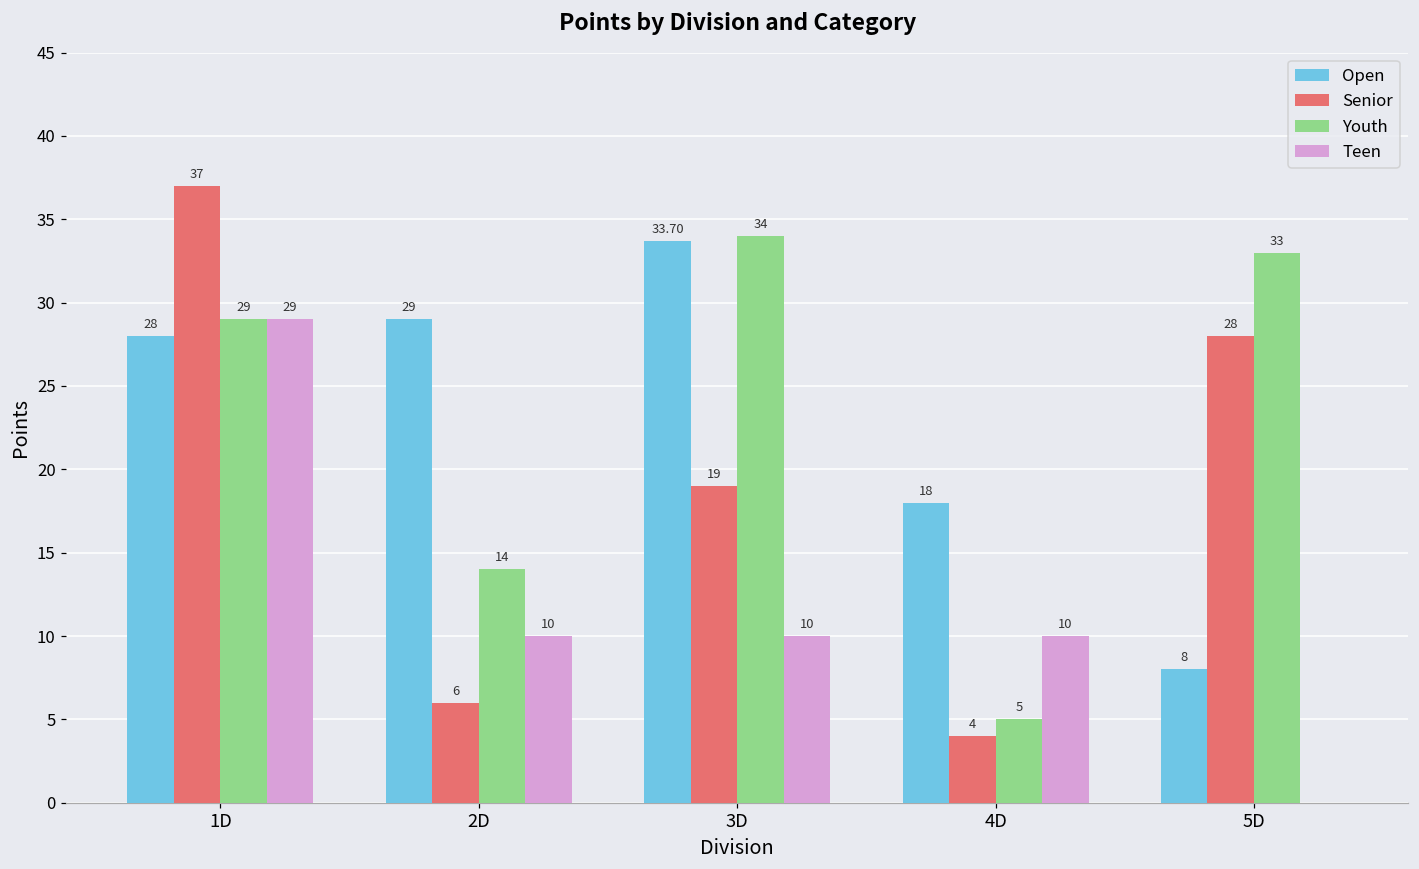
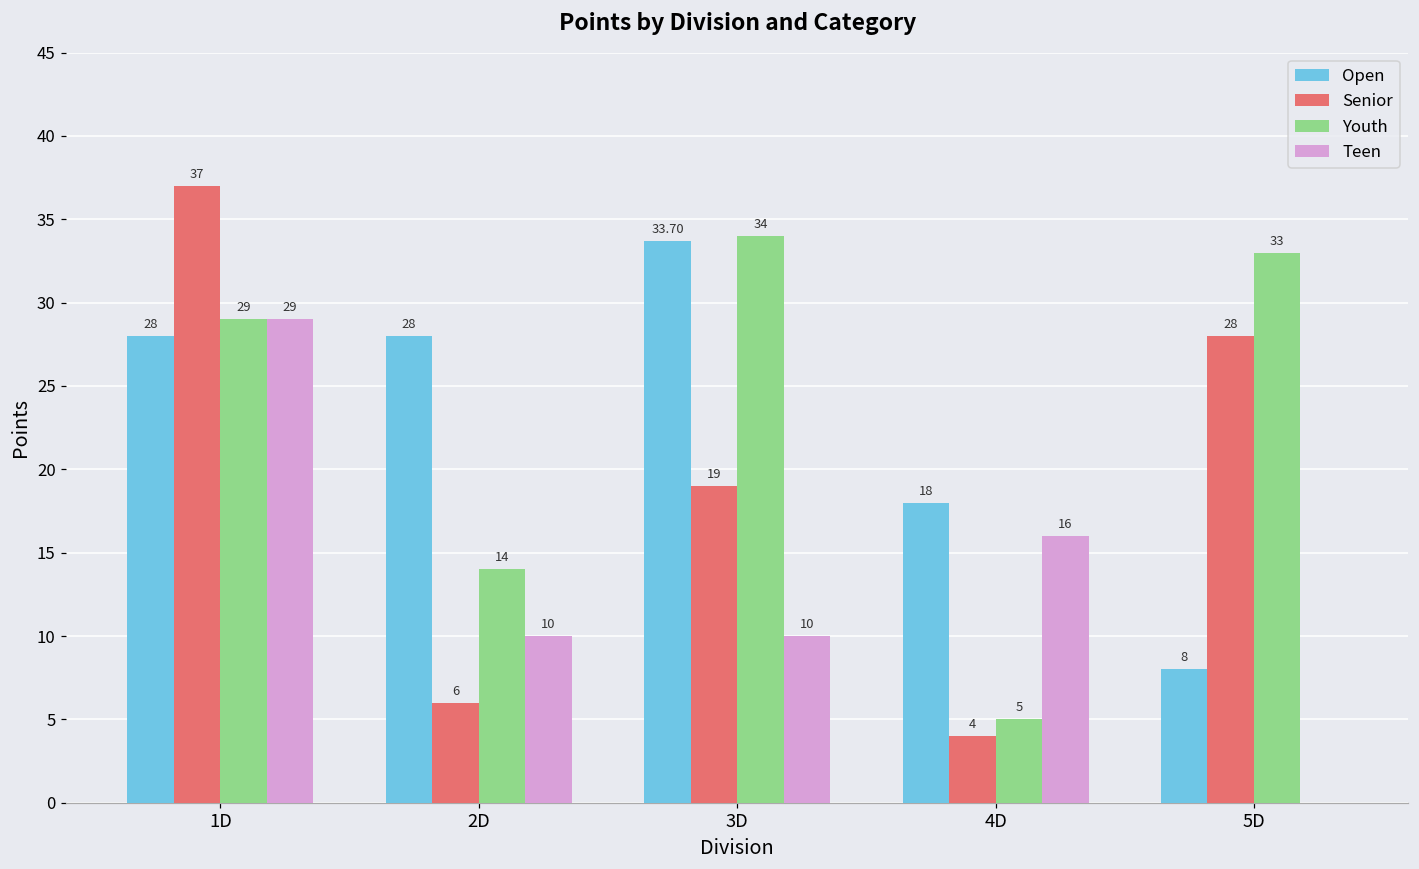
Open, 2D: 29 -> 28
Teen, 4D: 10 -> 16
